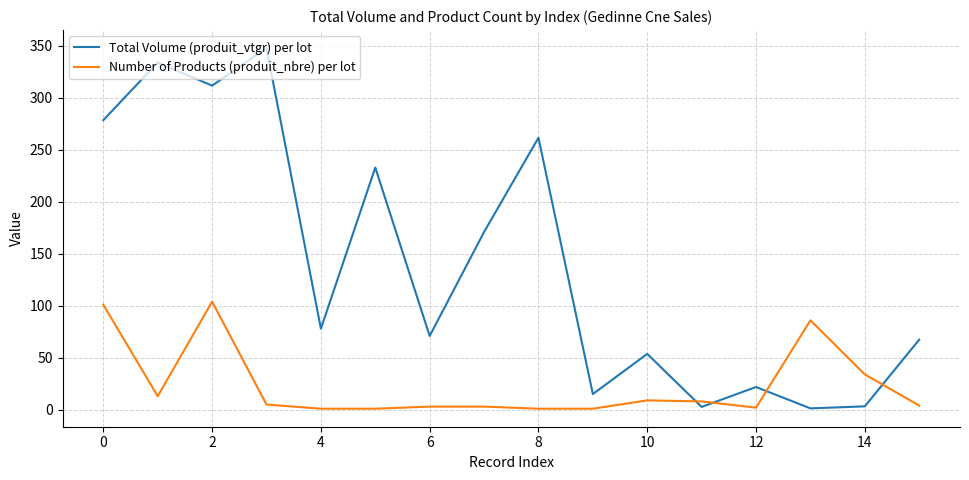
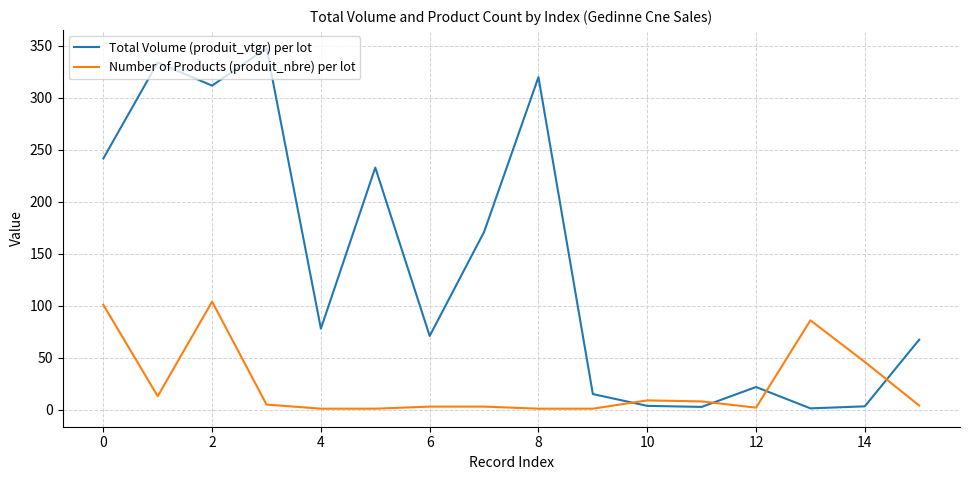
Total Volume (produit_vtgr) per lot, 0: 279 -> 242
Total Volume (produit_vtgr) per lot, 8: 262 -> 320
Total Volume (produit_vtgr) per lot, 10: 54 -> 4
Number of Products (produit_nbre) per lot, 14: 34 -> 46
